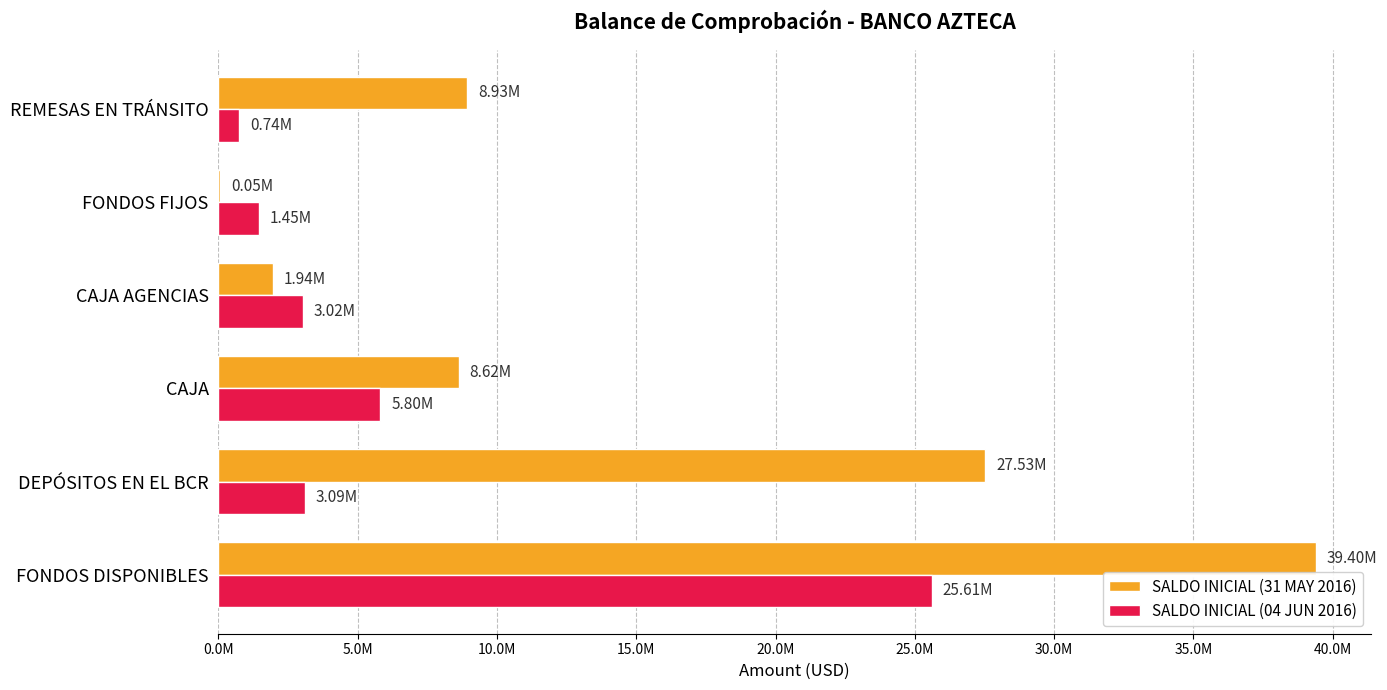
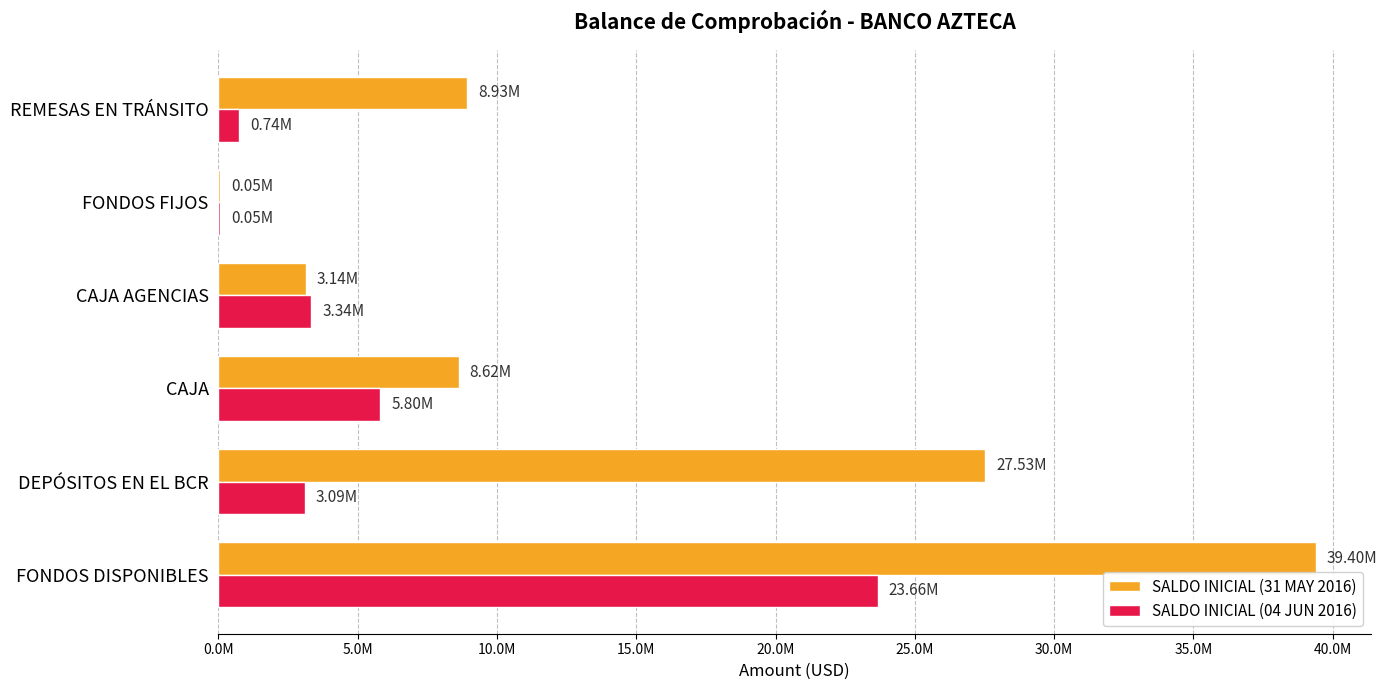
SALDO INICIAL (04 JUN 2016), FONDOS FIJOS: 1.45M -> 0.05M
SALDO INICIAL (31 MAY 2016), CAJA AGENCIAS: 1.94M -> 3.14M
SALDO INICIAL (04 JUN 2016), CAJA AGENCIAS: 3.02M -> 3.34M
SALDO INICIAL (04 JUN 2016), FONDOS DISPONIBLES: 25.61M -> 23.66M
